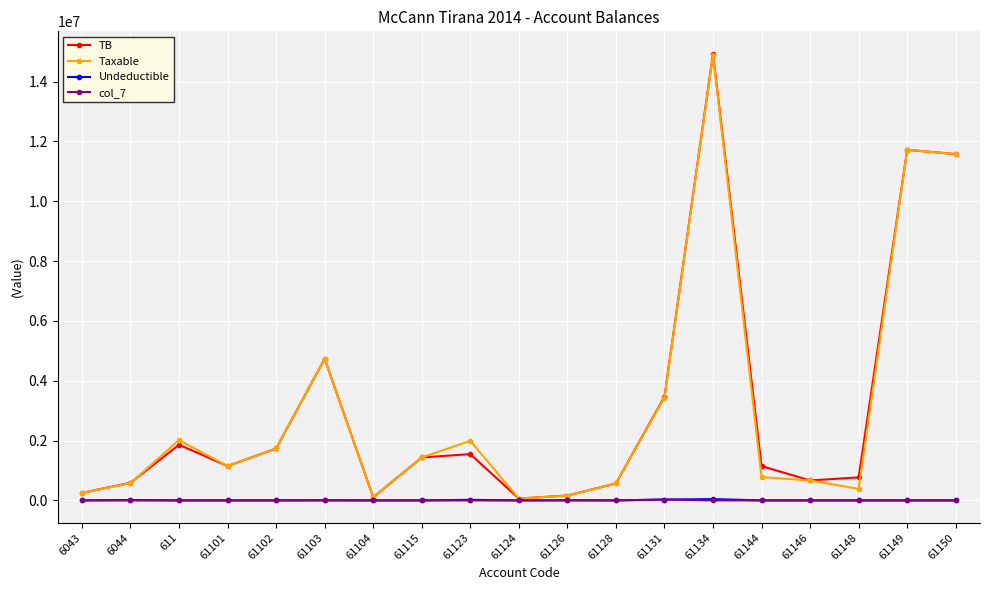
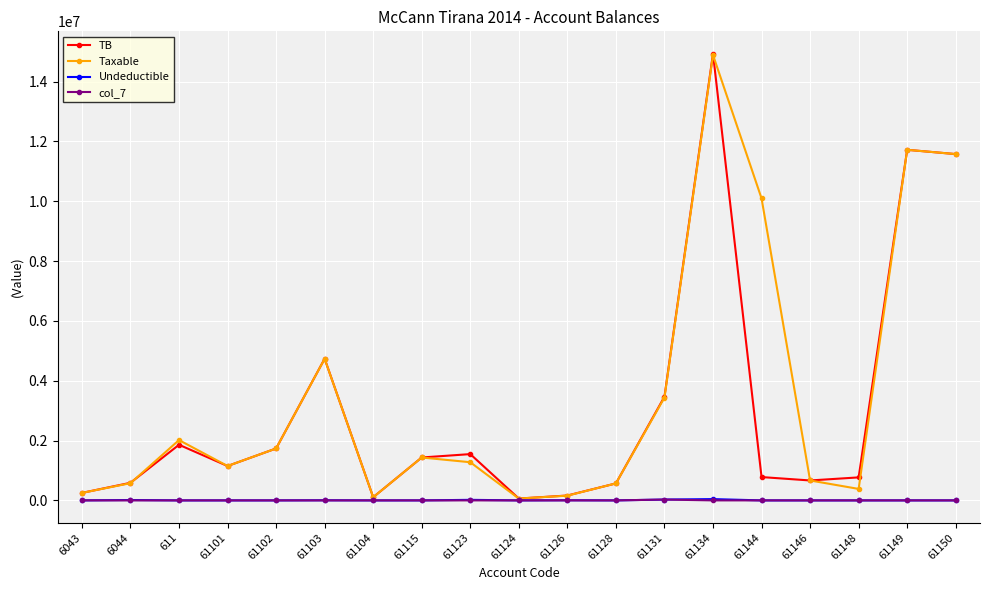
Taxable, 61123: 2000000 -> 1300000
TB, 61144: 1100000 -> 800000
Taxable, 61144: 800000 -> 10100000
